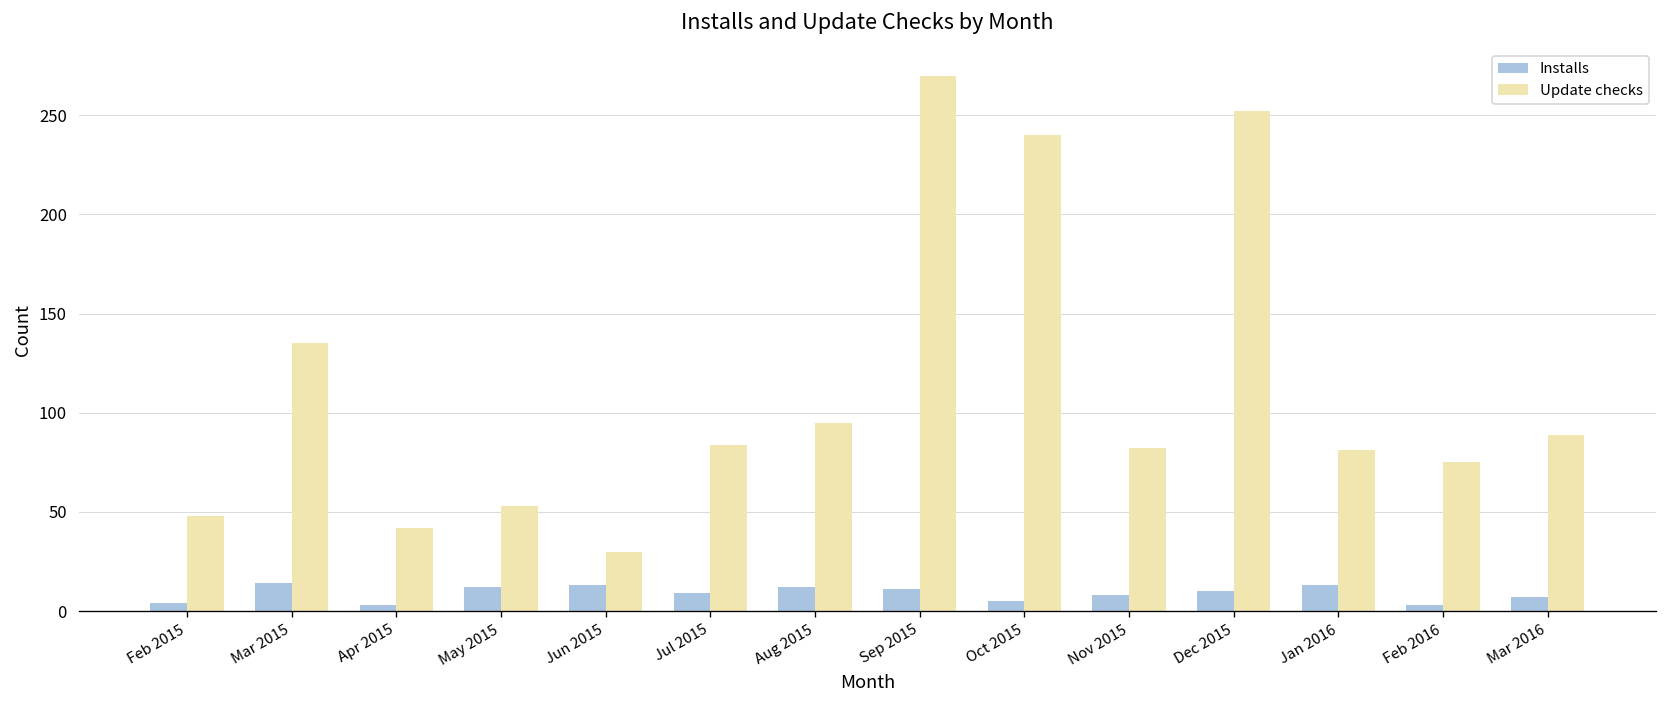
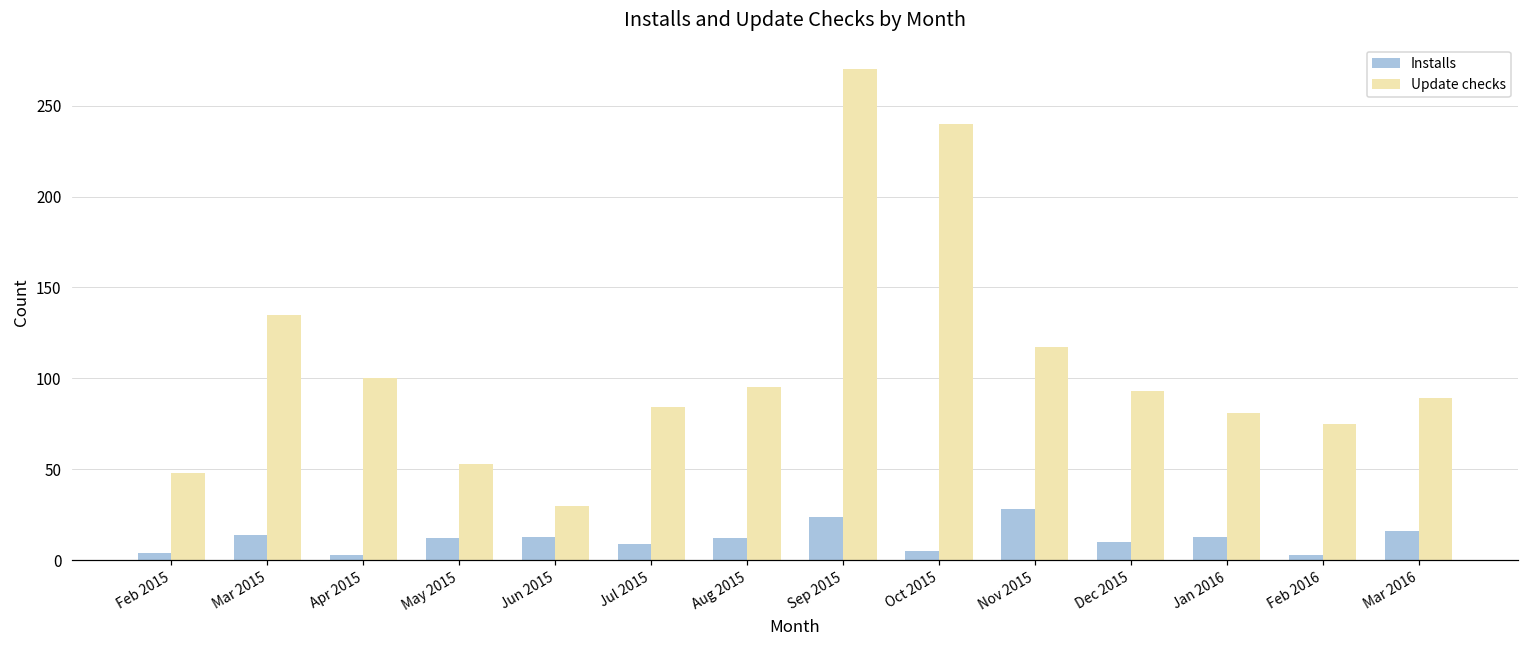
Update checks, Apr 2015: 42 -> 100
Installs, Sep 2015: 11 -> 24
Installs, Nov 2015: 8 -> 28
Update checks, Nov 2015: 82 -> 117
Update checks, Dec 2015: 252 -> 93
Installs, Mar 2016: 7 -> 16
